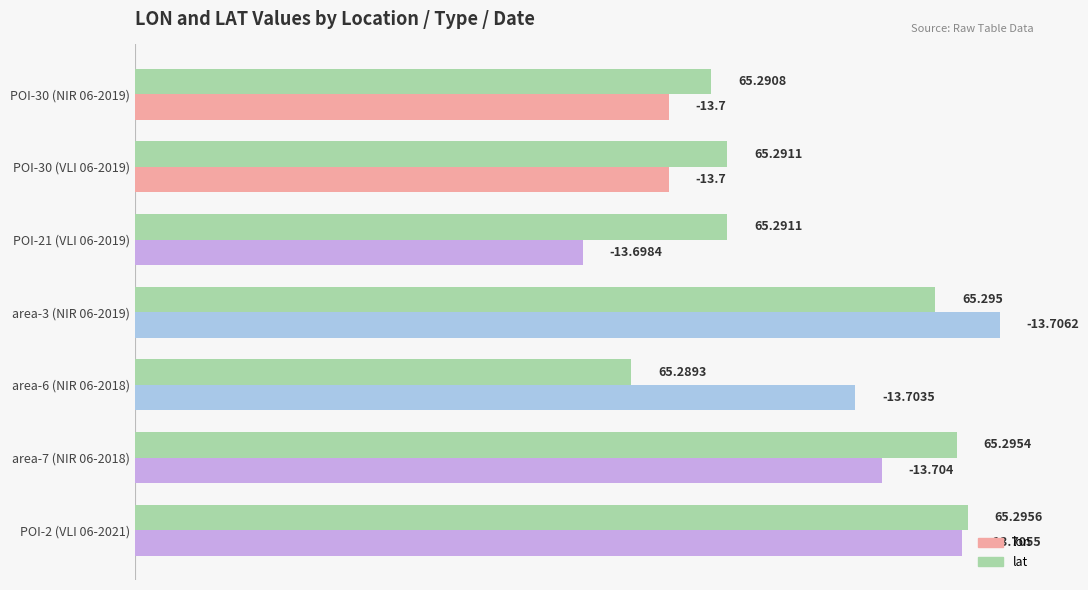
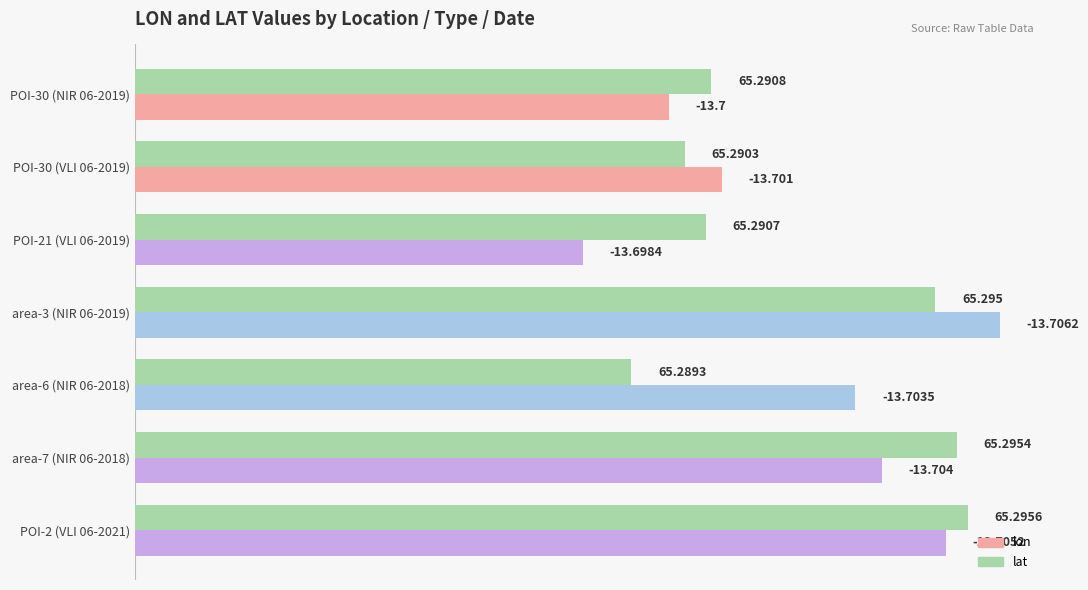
lat, POI-30 (VLI 06-2019): 65.2911 -> 65.2903
lon, POI-30 (VLI 06-2019): -13.7 -> -13.701
lat, POI-21 (VLI 06-2019): 65.2911 -> 65.2907
lon, POI-2 (VLI 06-2021): -13.7055 -> -13.7052
